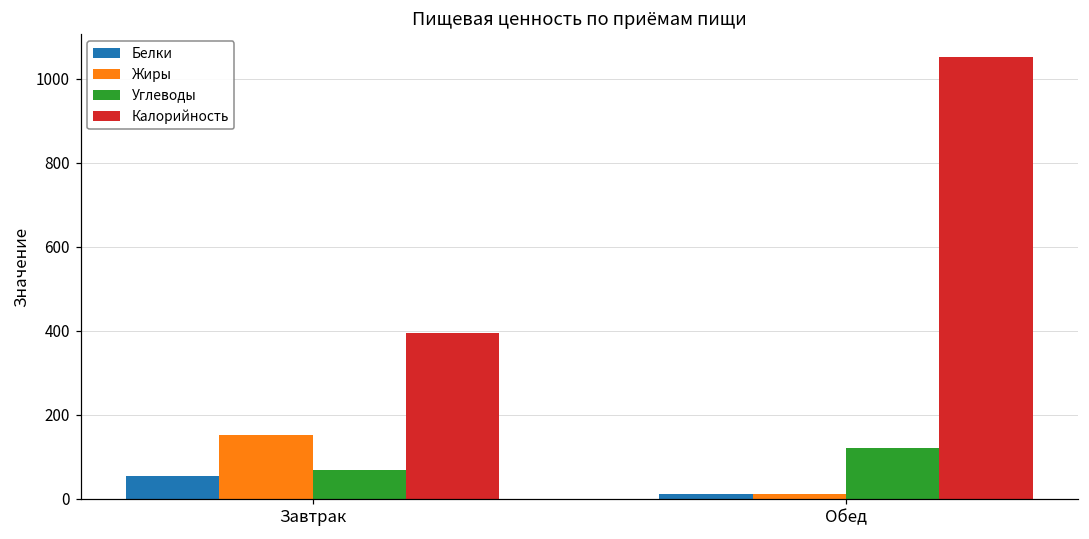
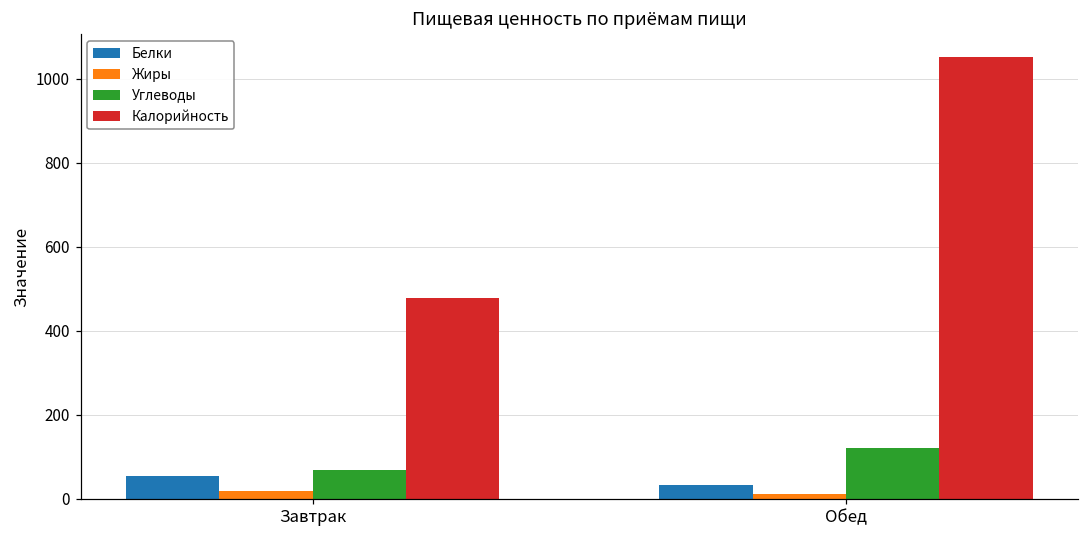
Жиры, Завтрак: 150 -> 20
Калорийность, Завтрак: 400 -> 480
Белки, Обед: 10 -> 30
